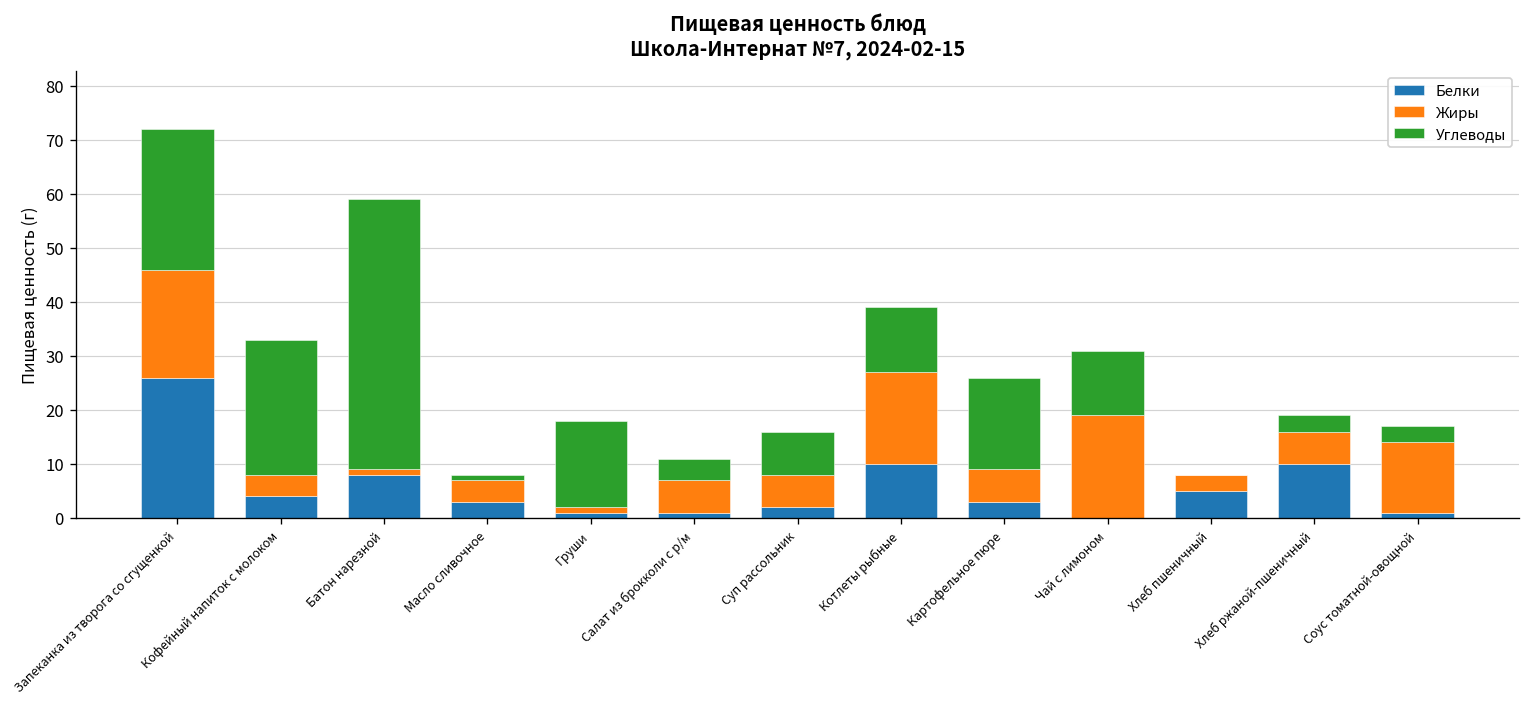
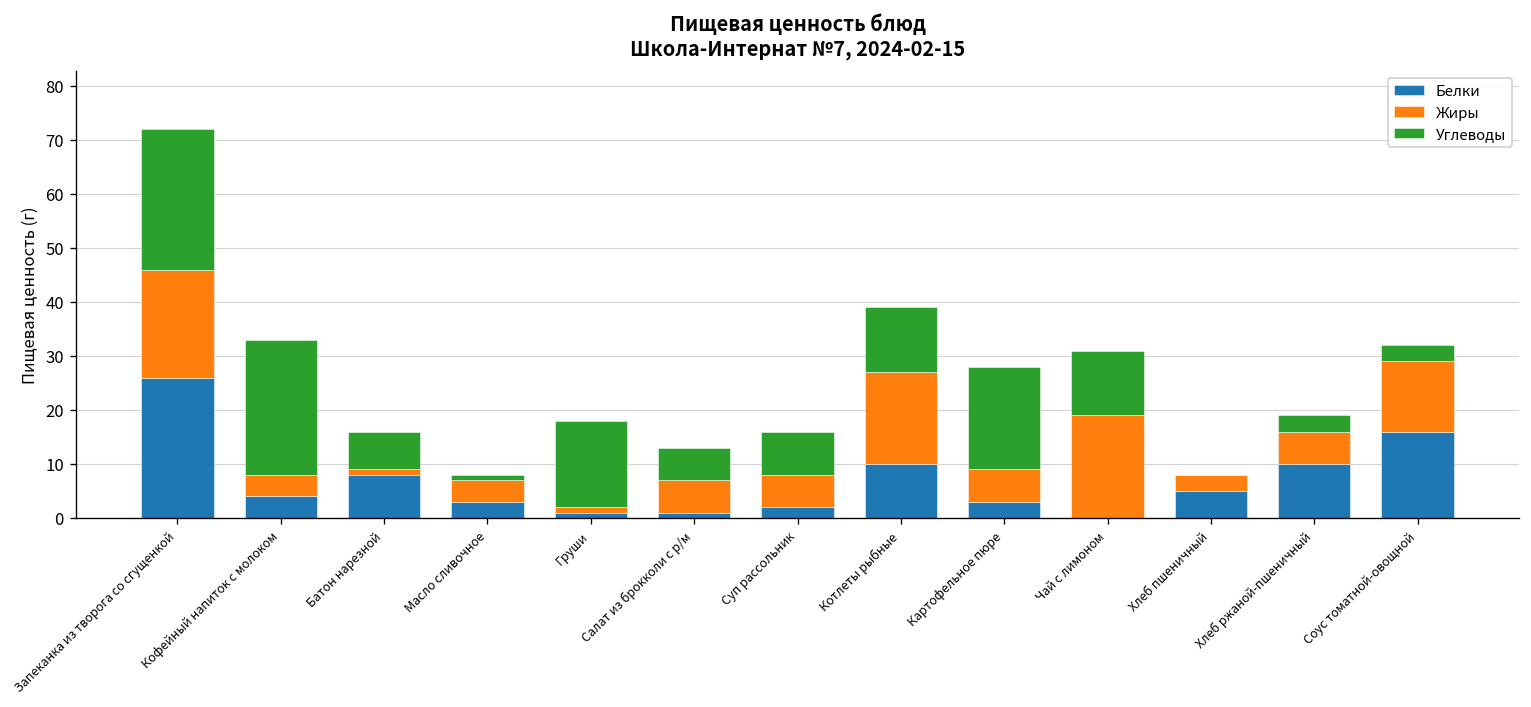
Углеводы, Батон нарезной: 50 -> 7
Углеводы, Салат из брокколи с р/м: 4 -> 6
Углеводы, Картофельное пюре: 17 -> 19
Белки, Соус томатной-овощной: 1 -> 16
